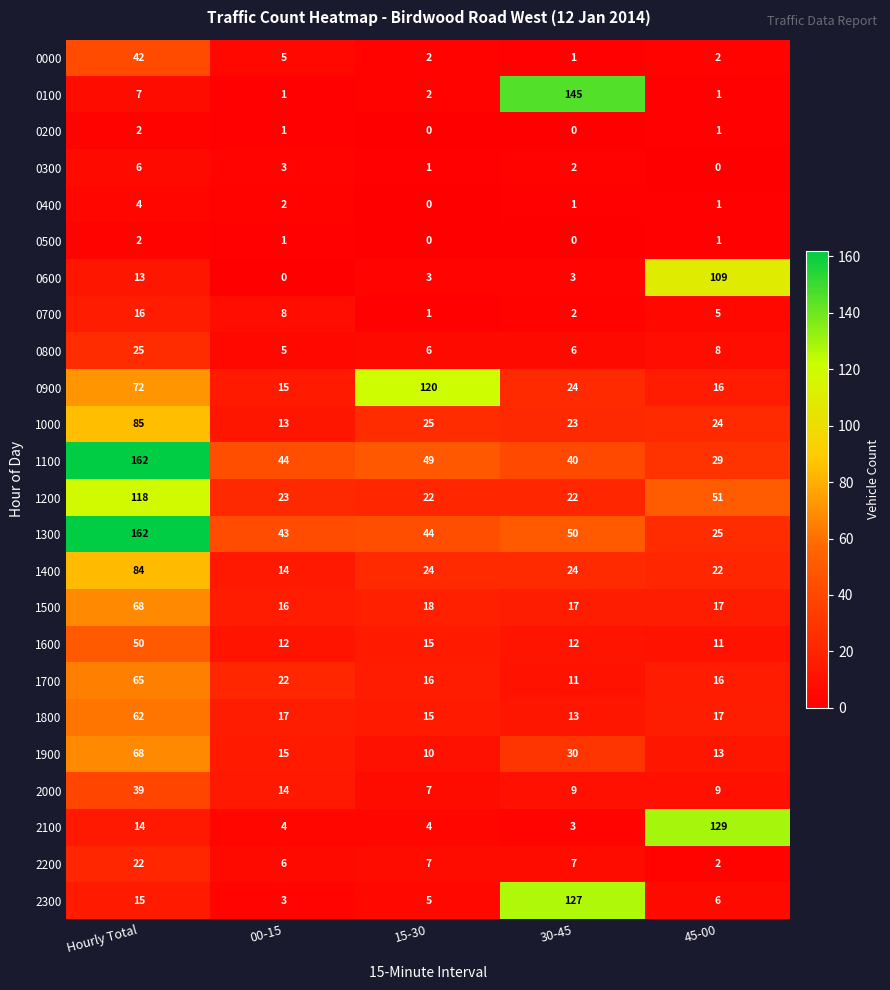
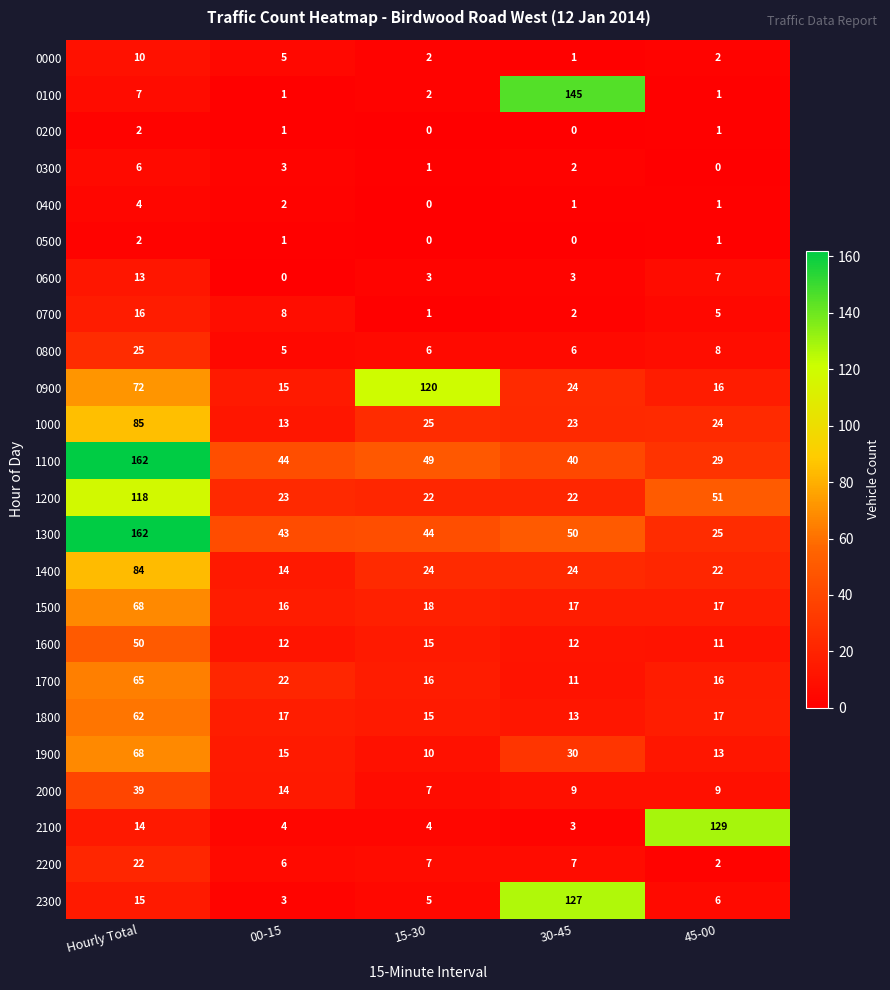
0000, Hourly Total: 42 -> 10
0600, 45-00: 109 -> 7
